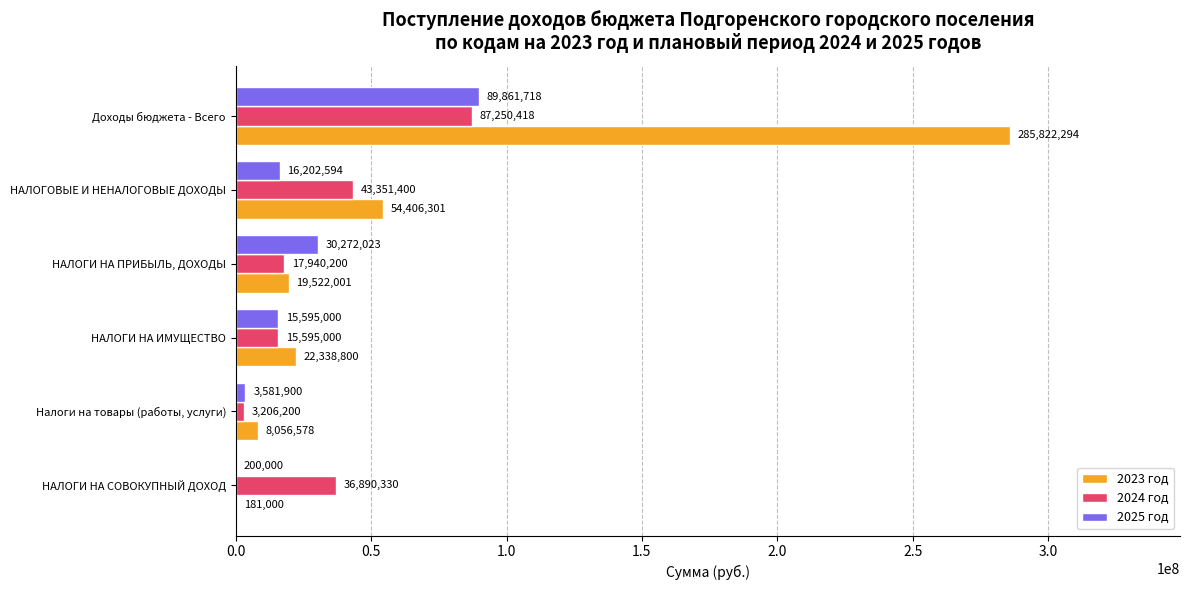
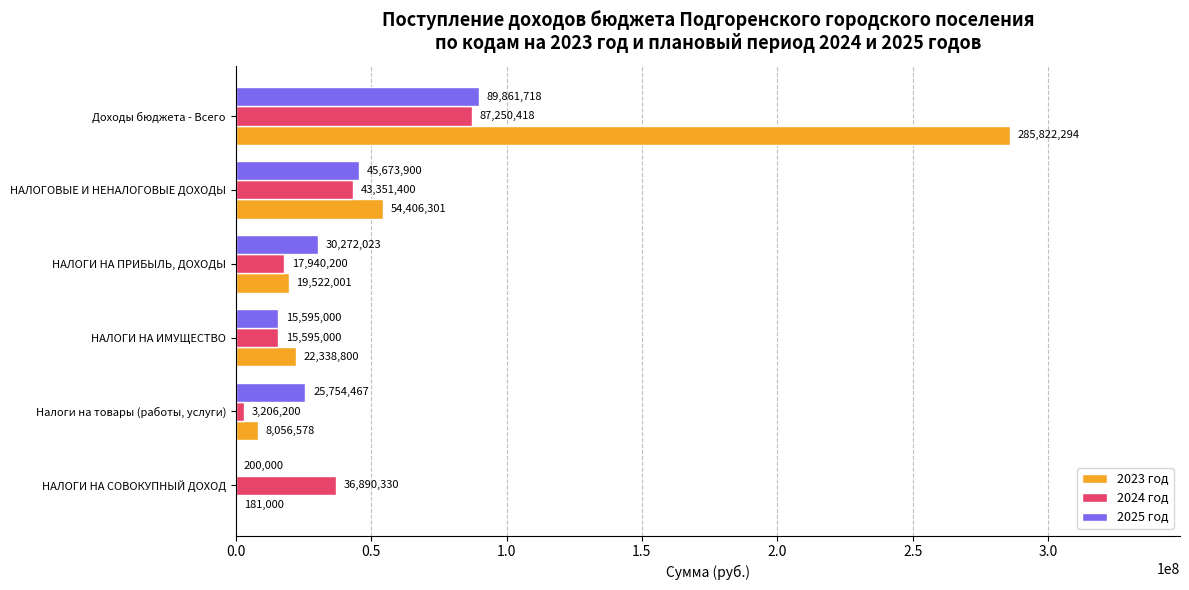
2025 год, НАЛОГОВЫЕ И НЕНАЛОГОВЫЕ ДОХОДЫ: 16,202,594 -> 45,673,900
2025 год, Налоги на товары (работы, услуги): 3,581,900 -> 25,754,467
